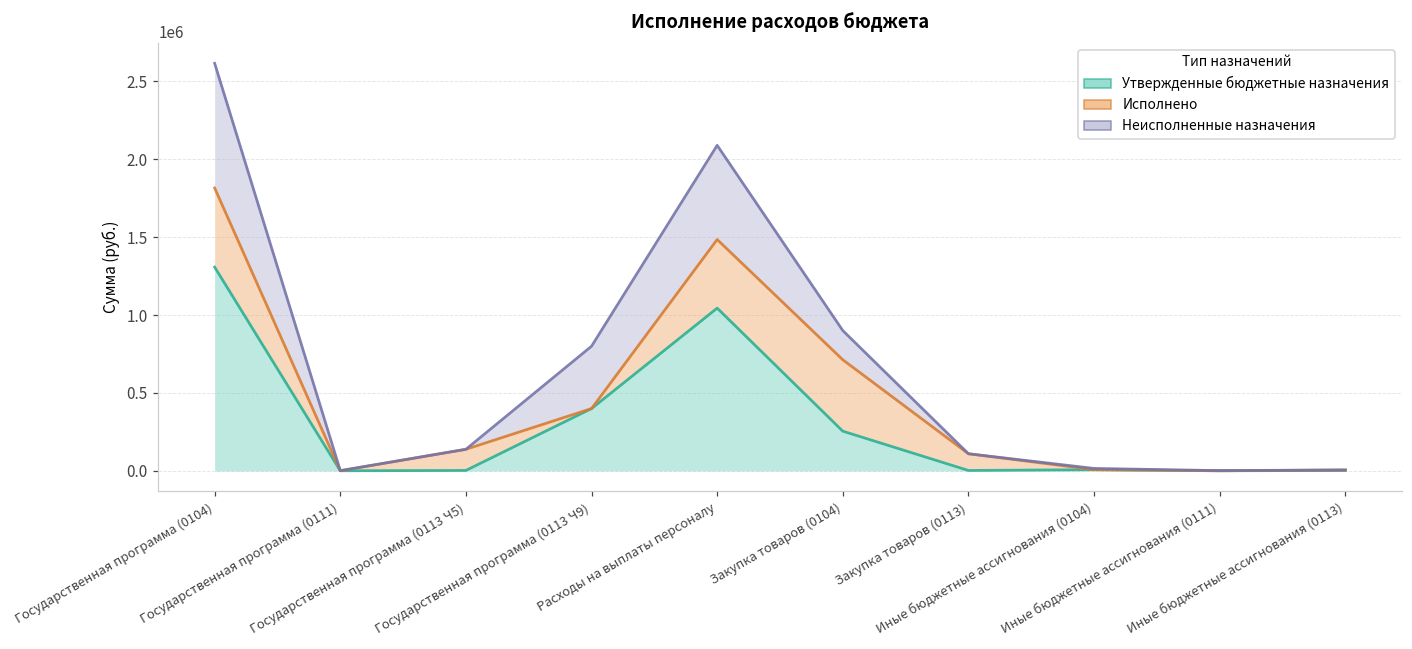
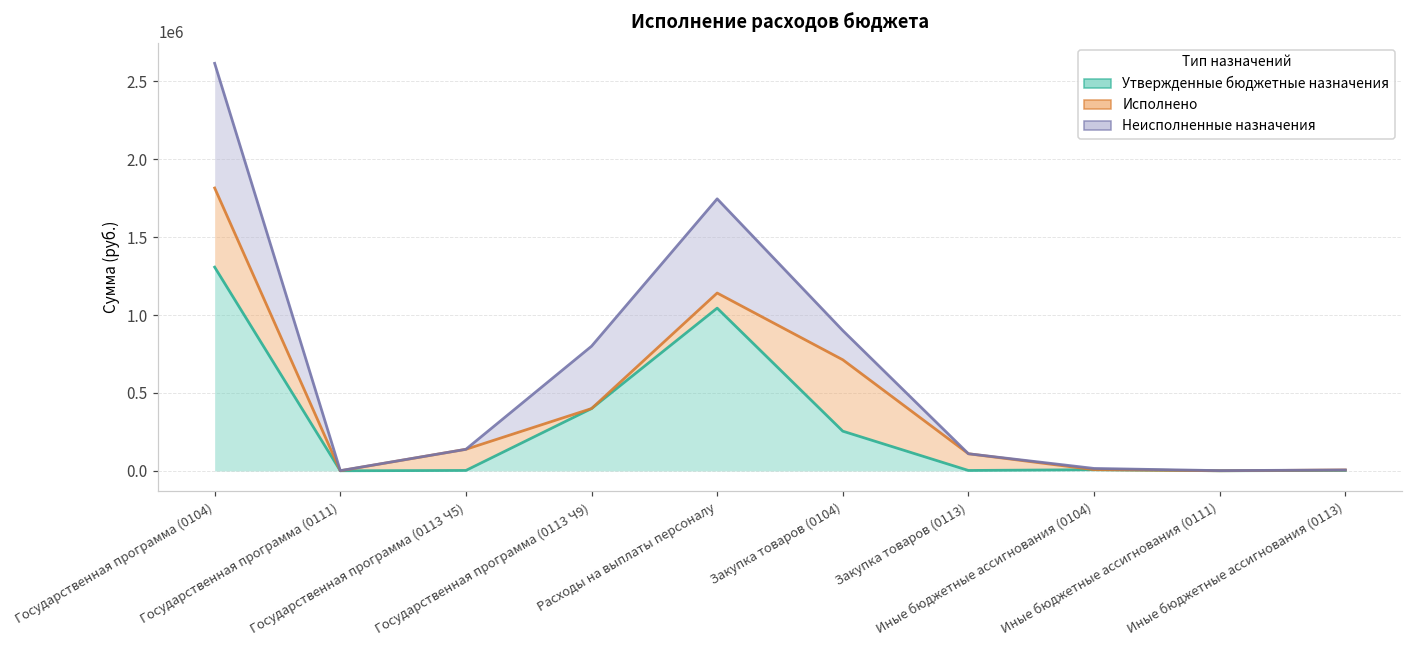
Исполнено, Расходы на выплаты персоналу: 440000 -> 100000
